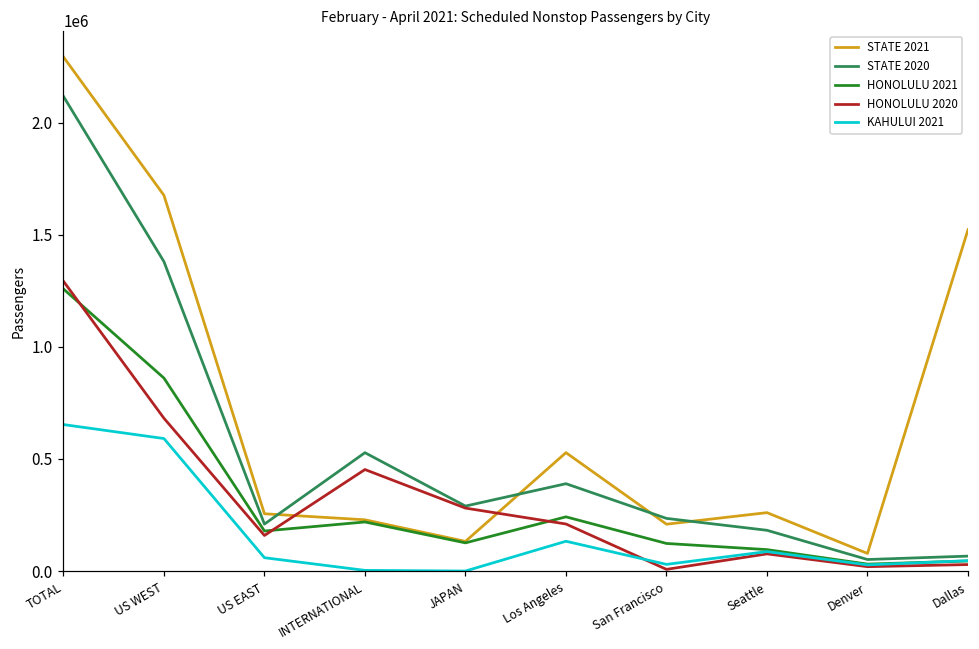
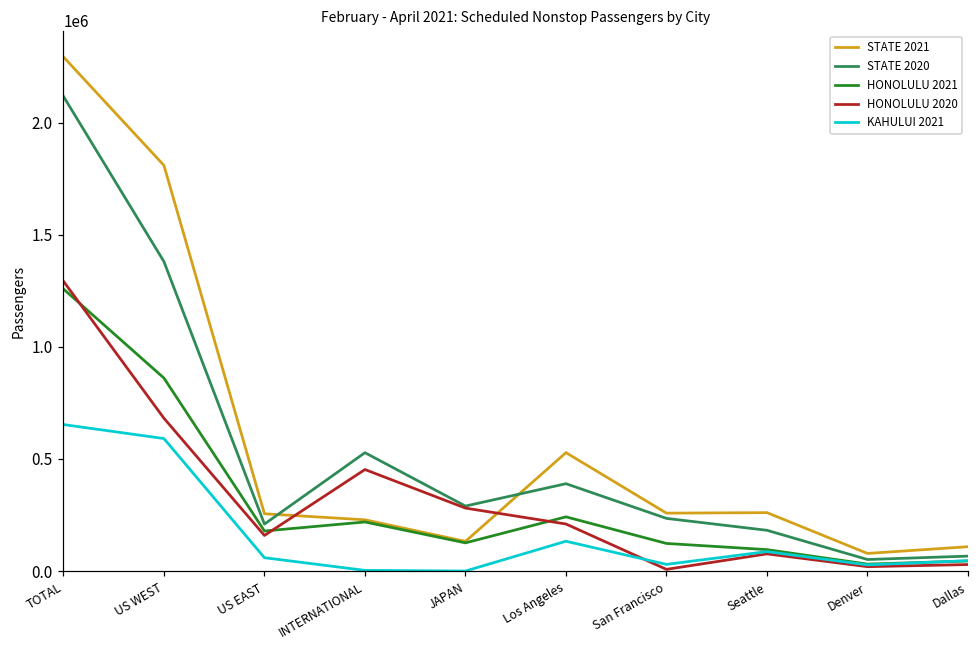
STATE 2021, US WEST: 1680000 -> 1810000
STATE 2021, San Francisco: 210000 -> 260000
STATE 2021, Dallas: 1520000 -> 110000
